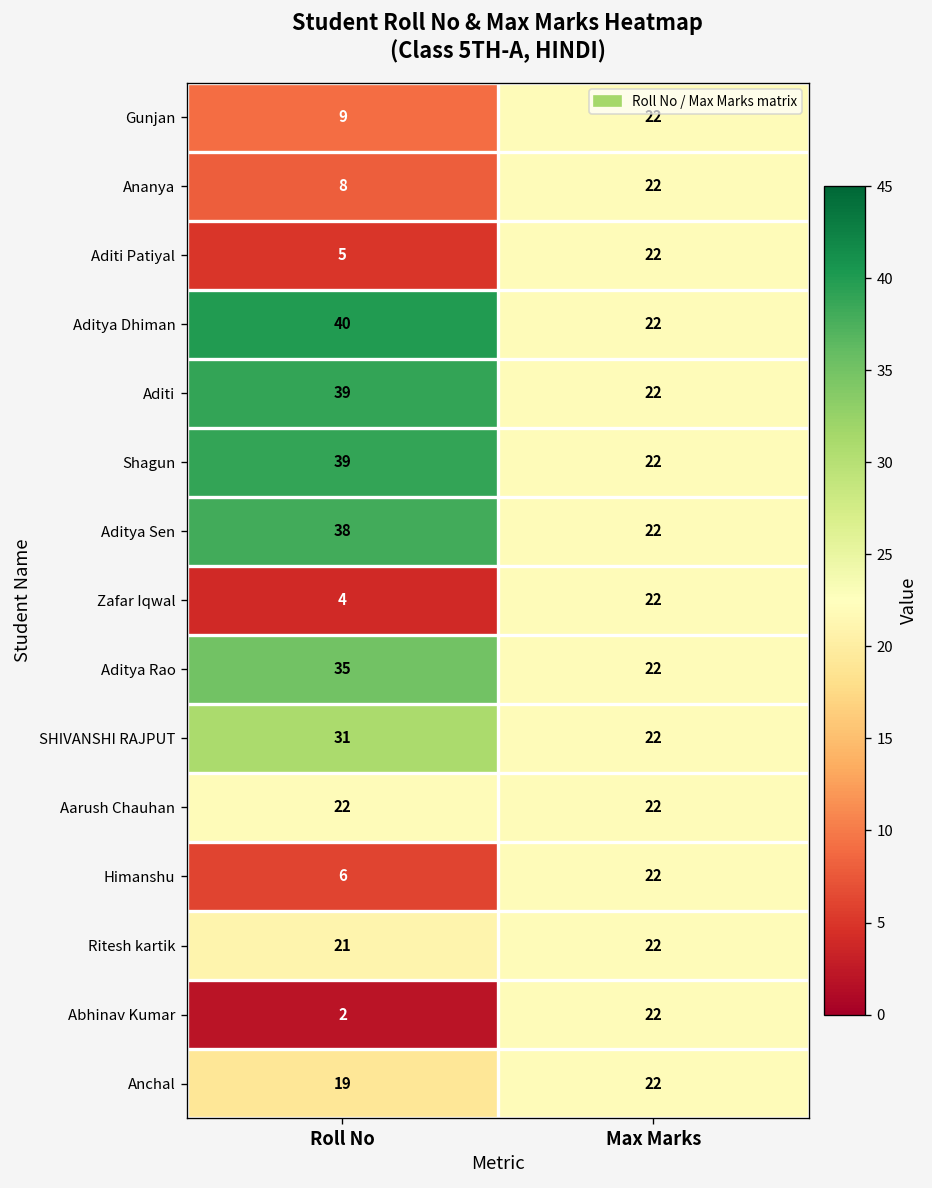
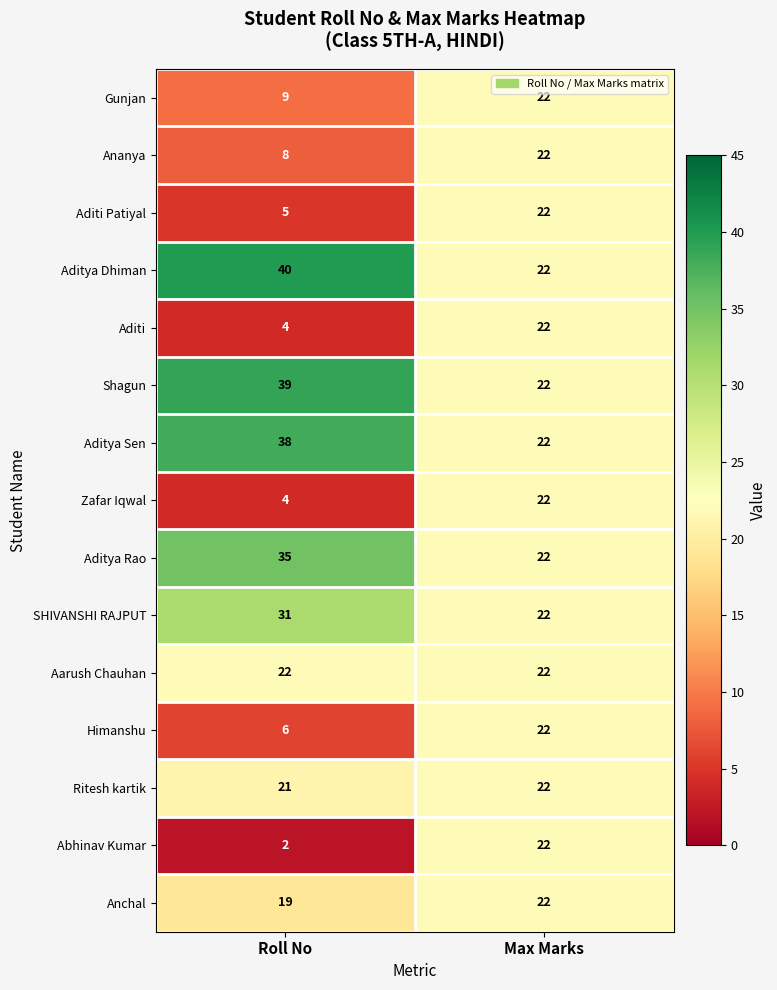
Aditi, Roll No: 39 -> 4
